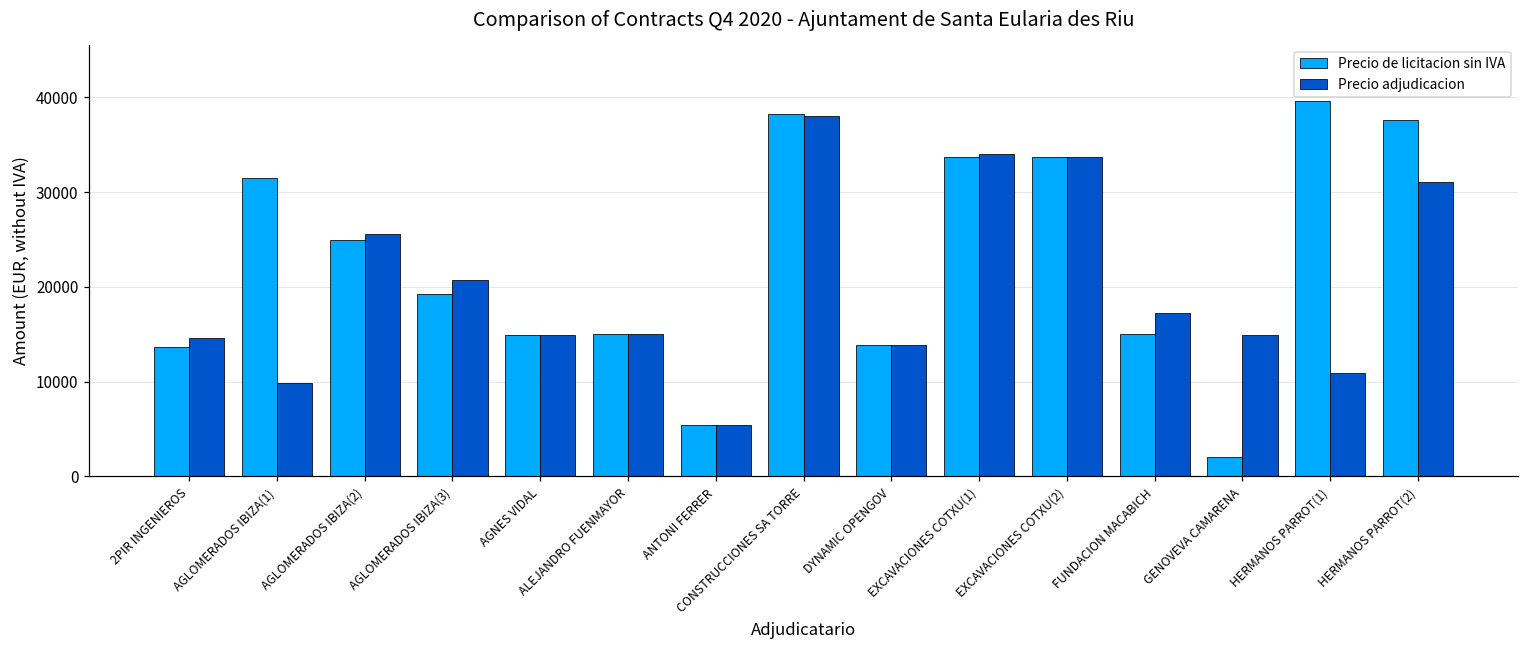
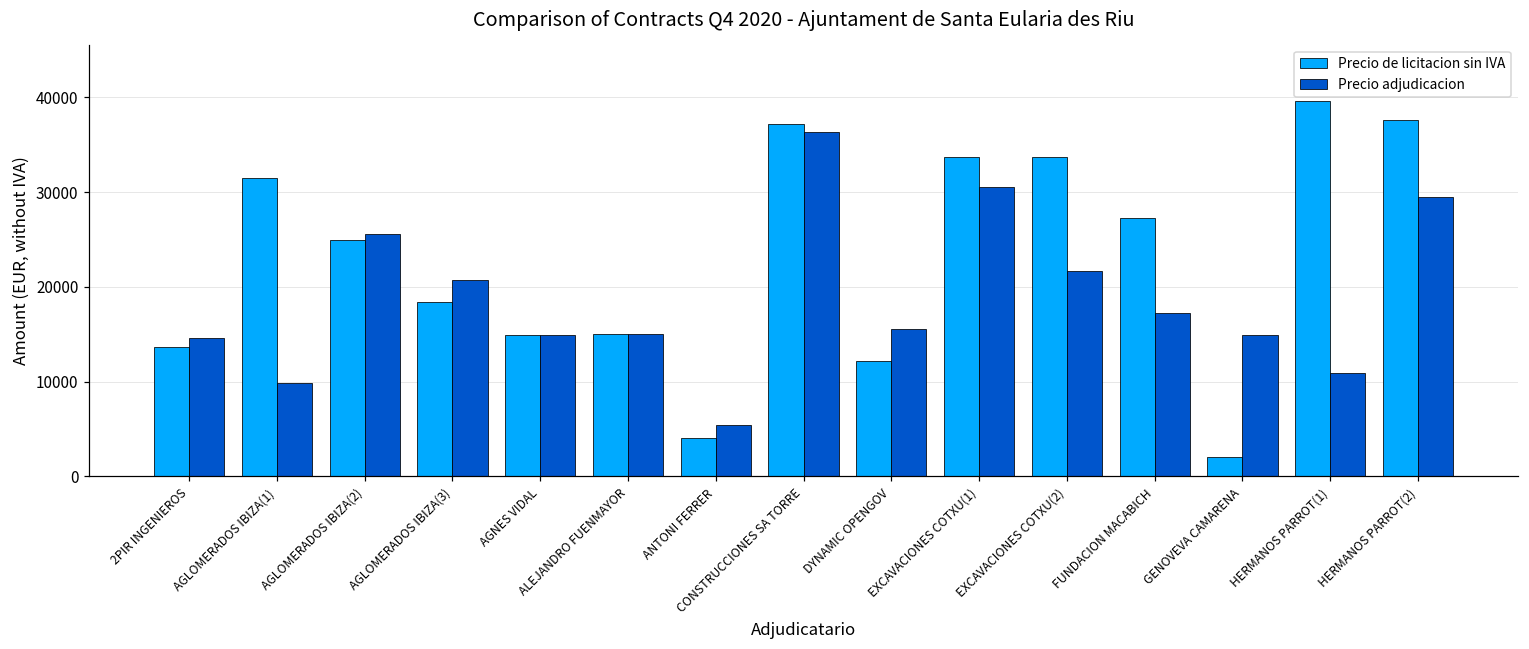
Precio de licitacion sin IVA, AGLOMERADOS IBIZA(3): 19000 -> 18000
Precio de licitacion sin IVA, ANTONI FERRER: 5000 -> 4000
Precio de licitacion sin IVA, CONSTRUCCIONES SA TORRE: 38000 -> 37000
Precio adjudicacion, CONSTRUCCIONES SA TORRE: 38000 -> 36000
Precio de licitacion sin IVA, DYNAMIC OPENGOV: 14000 -> 12000
Precio adjudicacion, DYNAMIC OPENGOV: 14000 -> 16000
Precio adjudicacion, EXCAVACIONES COTXU(1): 34000 -> 31000
Precio adjudicacion, EXCAVACIONES COTXU(2): 34000 -> 22000
Precio de licitacion sin IVA, FUNDACION MACABICH: 15000 -> 27000
Precio adjudicacion, HERMANOS PARROT(2): 31000 -> 30000
